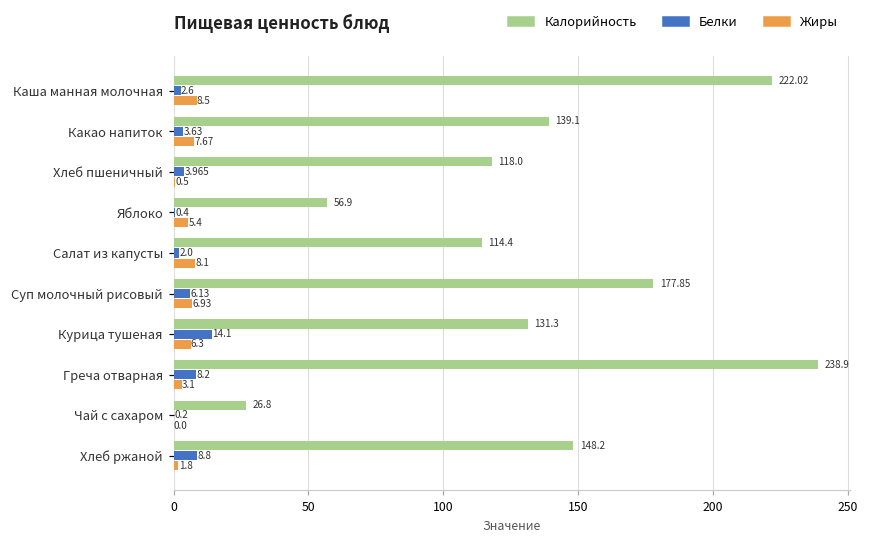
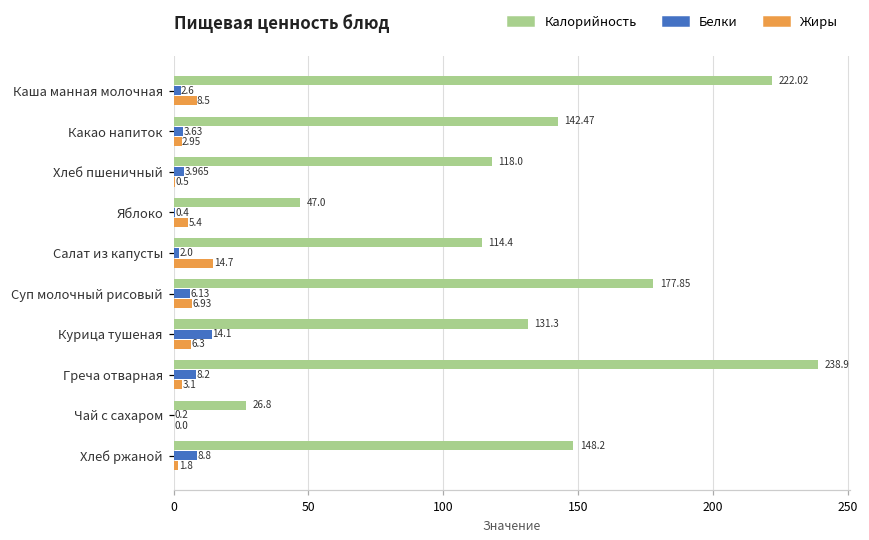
Калорийность, Какао напиток: 139.1 -> 142.47
Жиры, Какао напиток: 7.67 -> 2.95
Калорийность, Яблоко: 56.9 -> 47.0
Жиры, Салат из капусты: 8.1 -> 14.7
